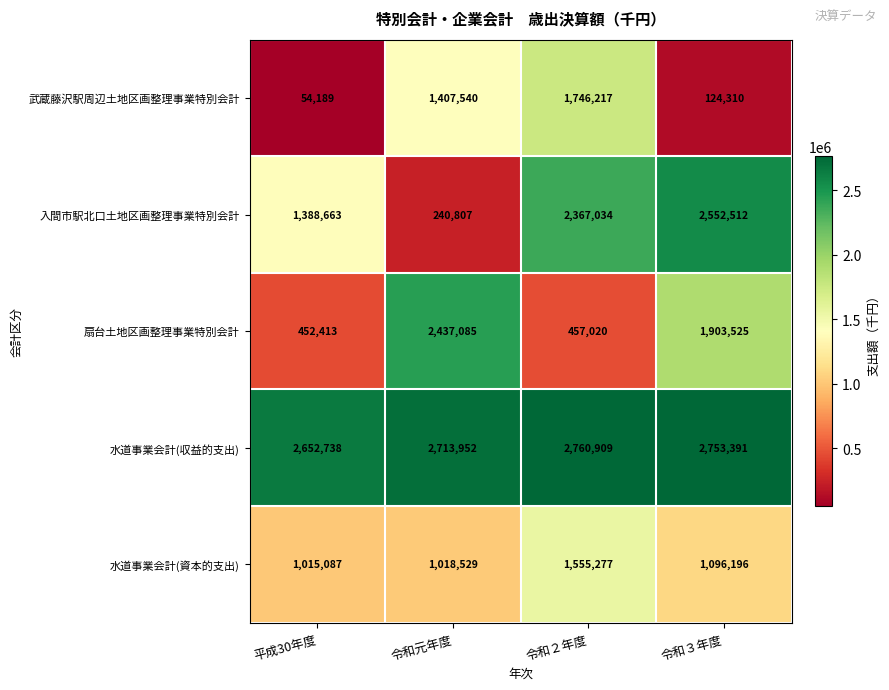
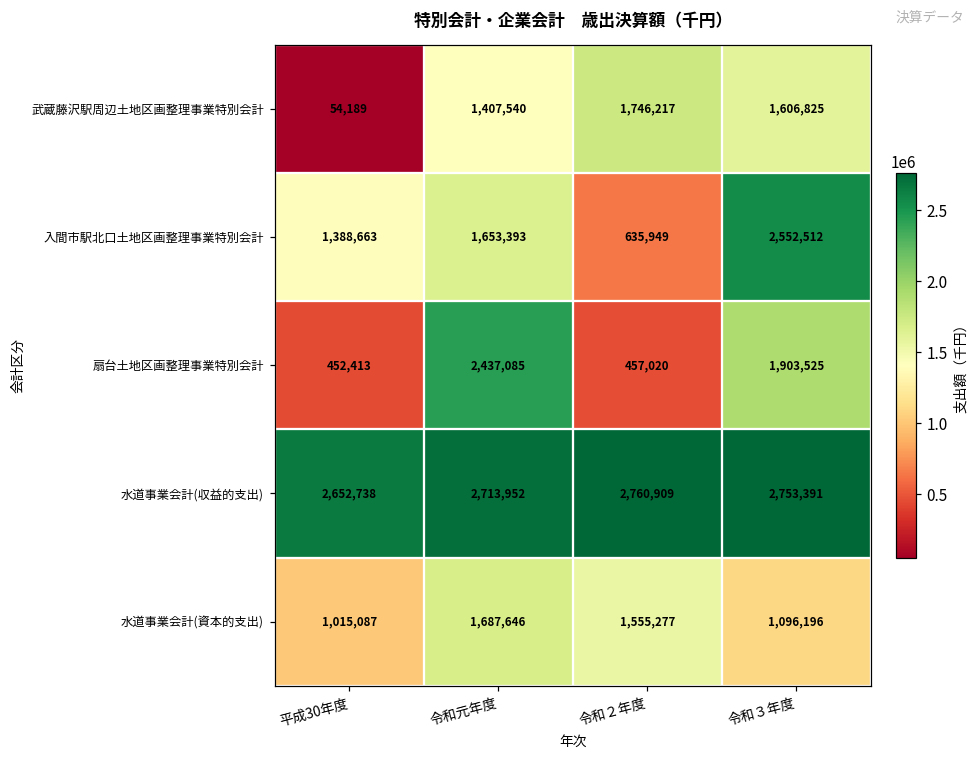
武蔵藤沢駅周辺土地区画整理事業特別会計, 令和３年度: 124,310 -> 1,606,825
入間市駅北口土地区画整理事業特別会計, 令和元年度: 240,807 -> 1,653,393
入間市駅北口土地区画整理事業特別会計, 令和２年度: 2,367,034 -> 635,949
水道事業会計(資本的支出), 令和元年度: 1,018,529 -> 1,687,646
